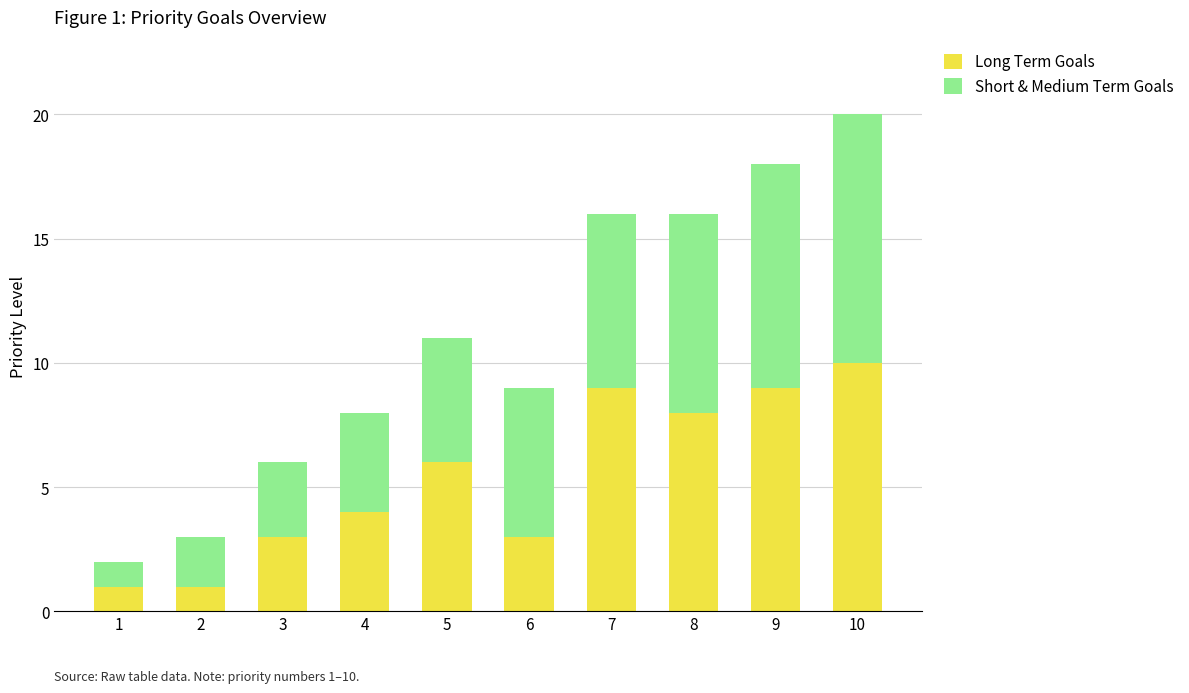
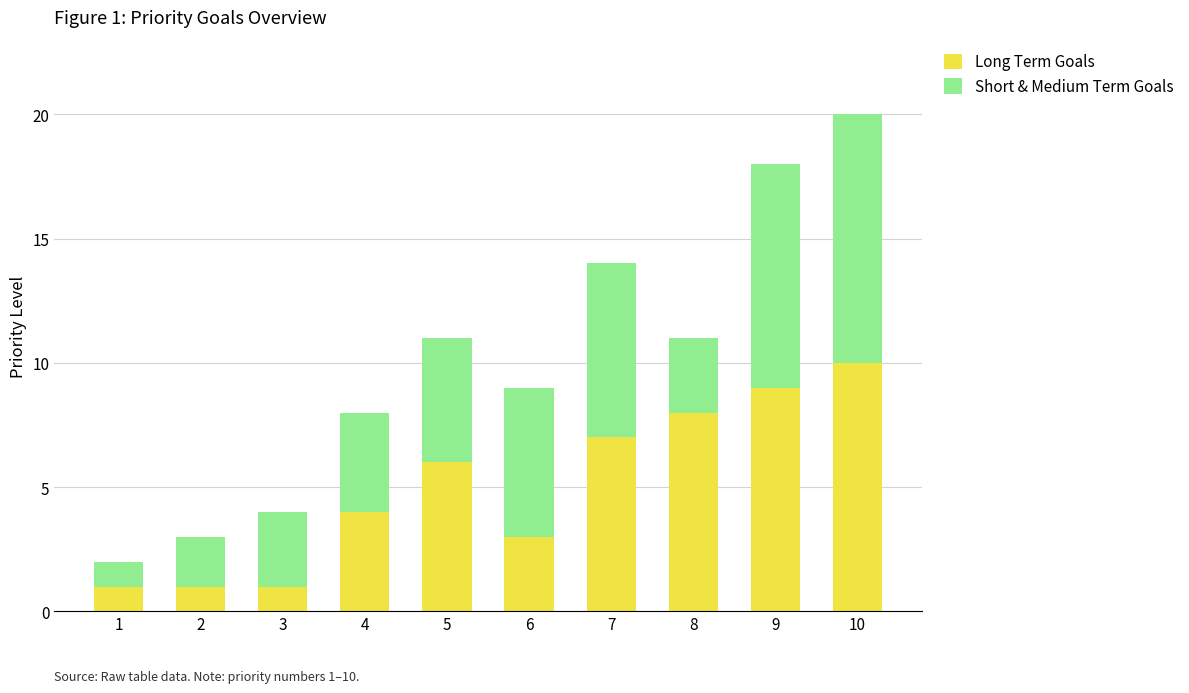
Long Term Goals, 3: 3 -> 1
Long Term Goals, 7: 9 -> 7
Short & Medium Term Goals, 8: 8 -> 3
